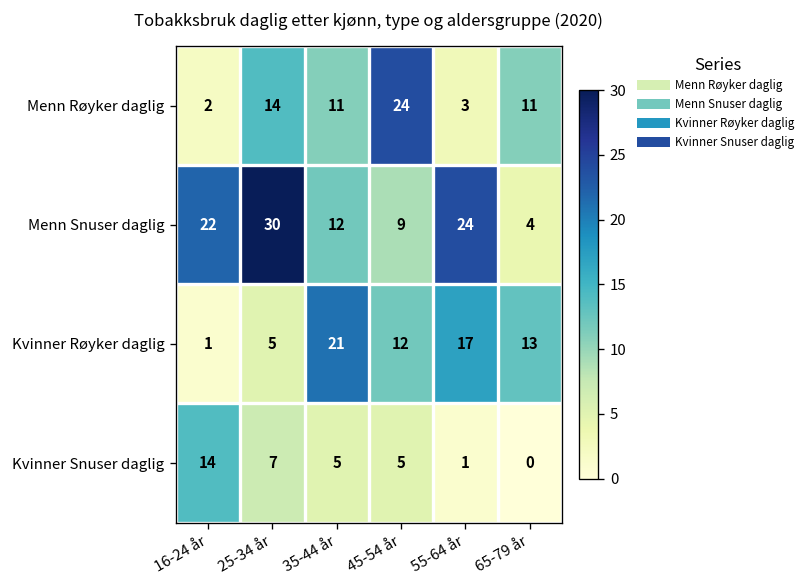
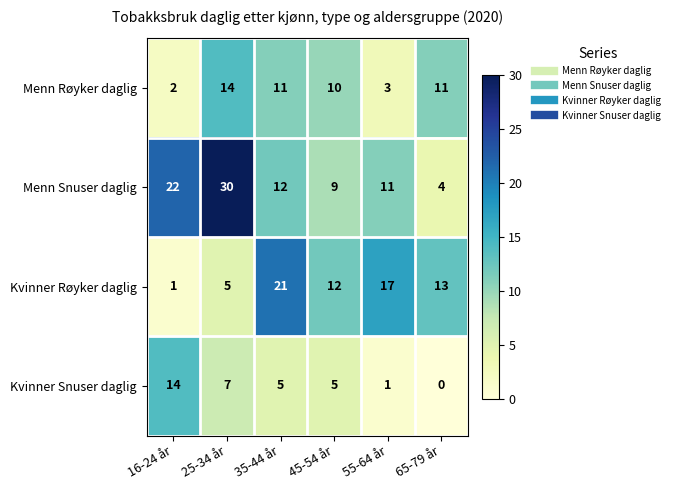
Menn Røyker daglig, 45-54 år: 24 -> 10
Menn Snuser daglig, 55-64 år: 24 -> 11
